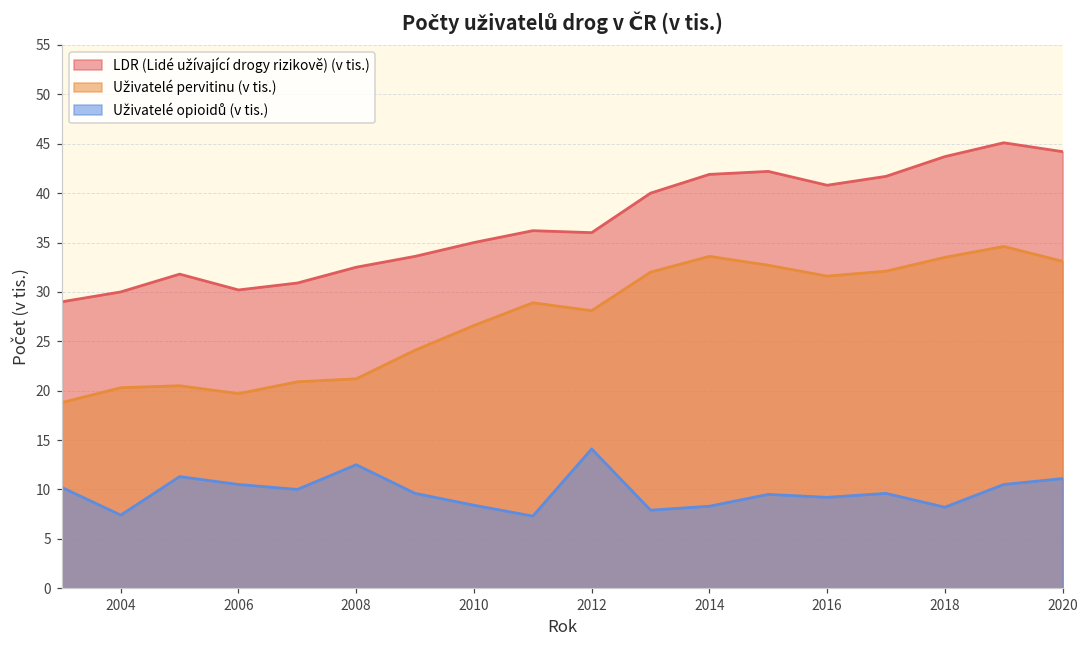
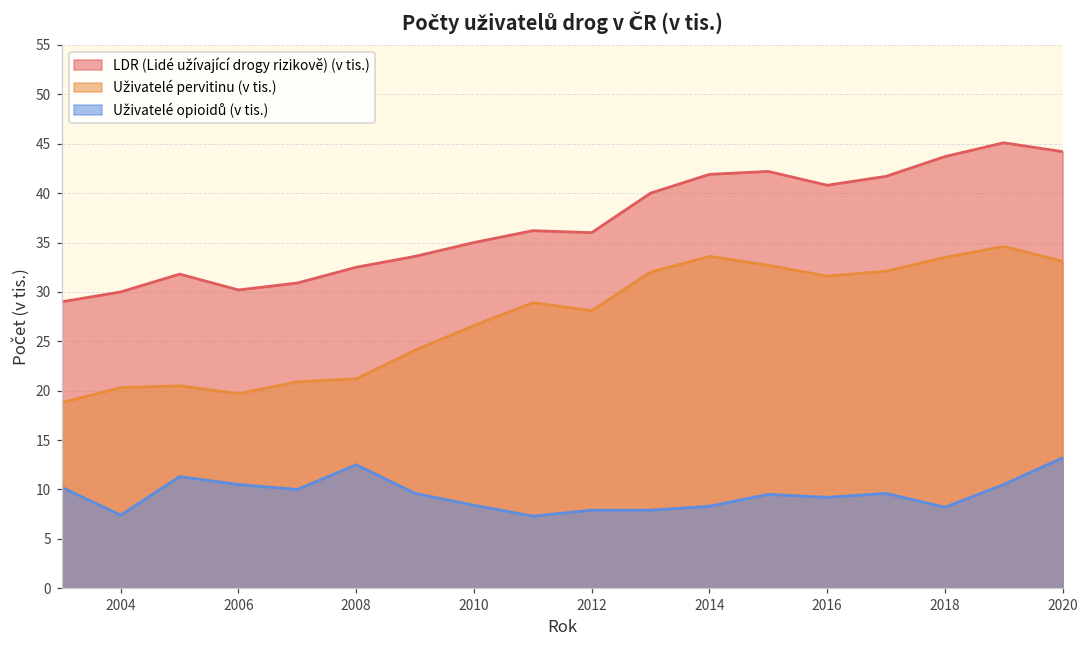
Uživatelé opioidů (v tis.), 2012: 14 -> 8
Uživatelé opioidů (v tis.), 2020: 11 -> 13
